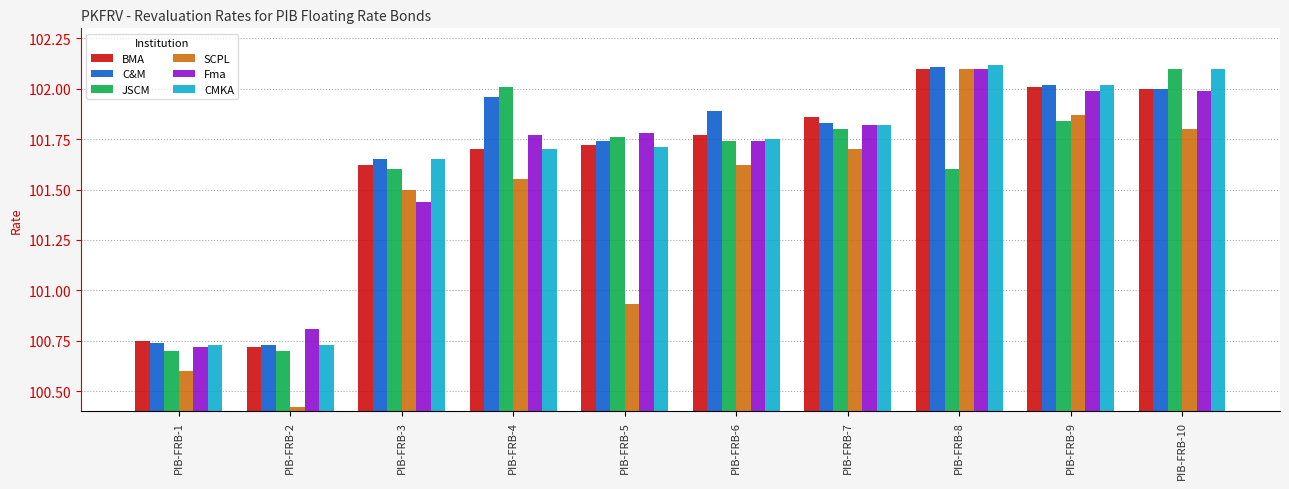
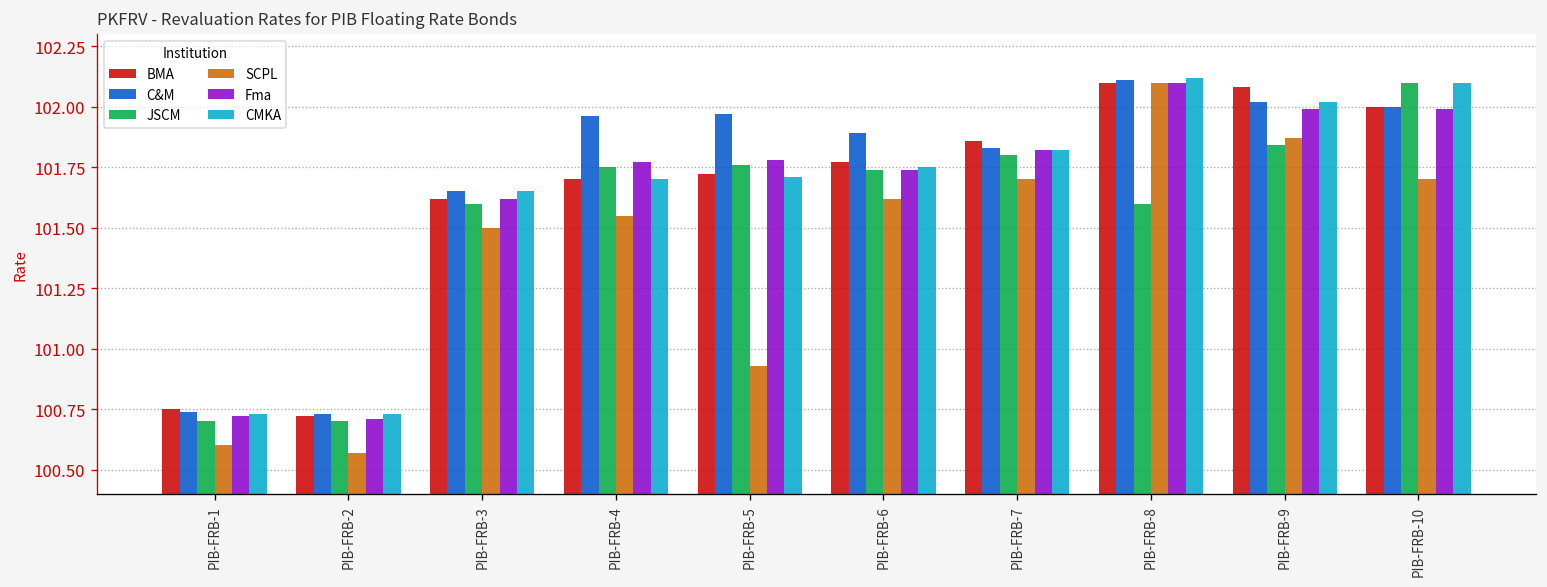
SCPL, PIB-FRB-2: 100.42 -> 100.57
Fma, PIB-FRB-2: 100.81 -> 100.71
Fma, PIB-FRB-3: 101.44 -> 101.62
JSCM, PIB-FRB-4: 102.01 -> 101.75
C&M, PIB-FRB-5: 101.74 -> 101.97
BMA, PIB-FRB-9: 102.01 -> 102.08
SCPL, PIB-FRB-10: 101.8 -> 101.7
